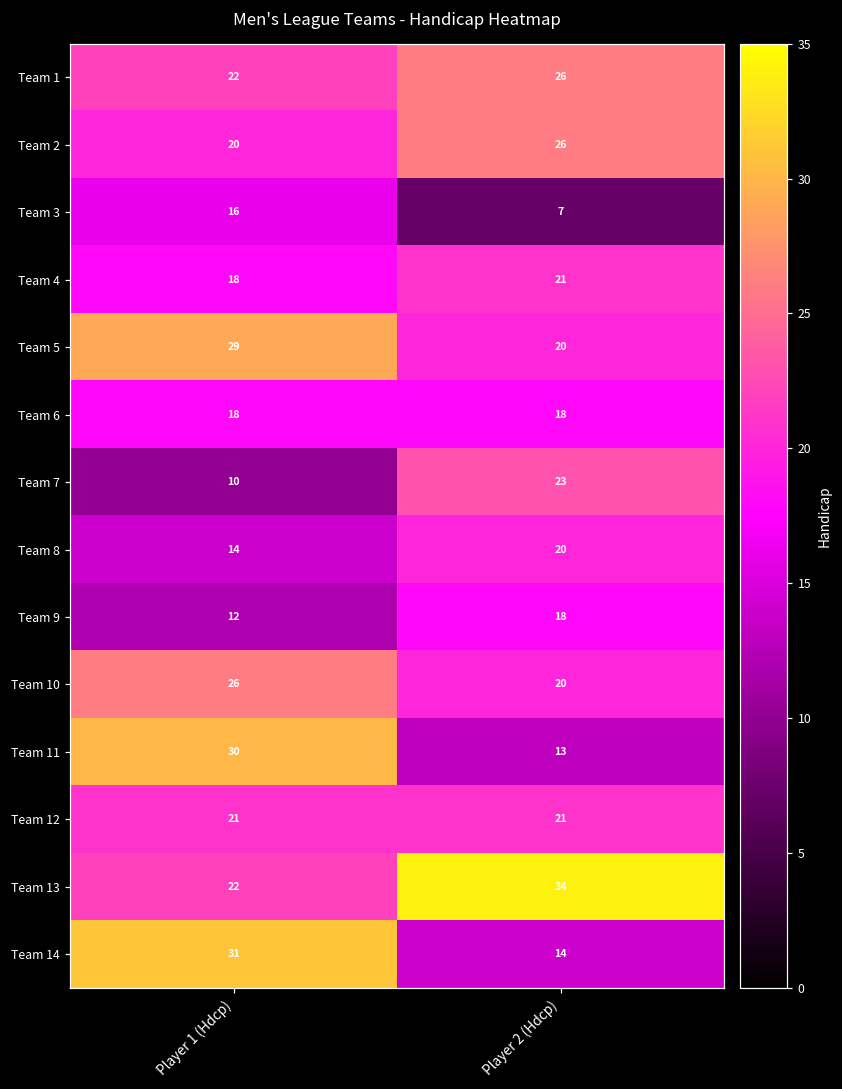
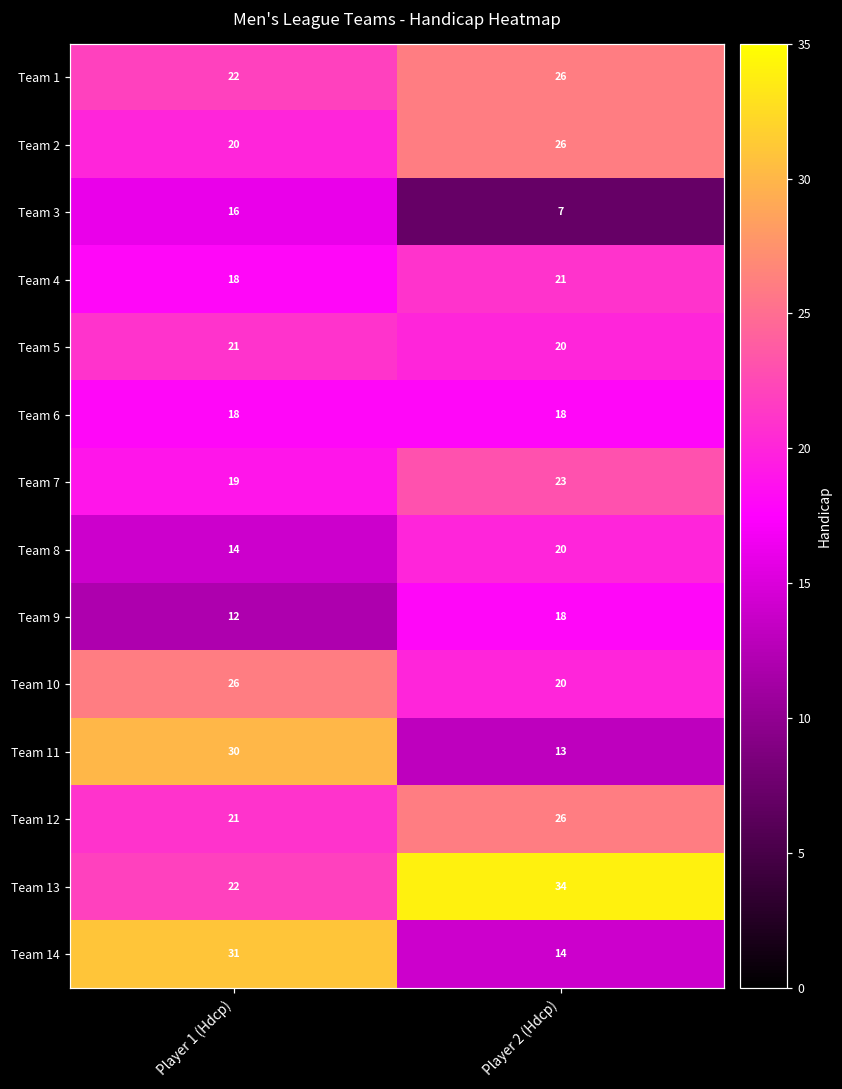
Team 5, Player 1 (Hdcp): 29 -> 21
Team 7, Player 1 (Hdcp): 10 -> 19
Team 12, Player 2 (Hdcp): 21 -> 26
